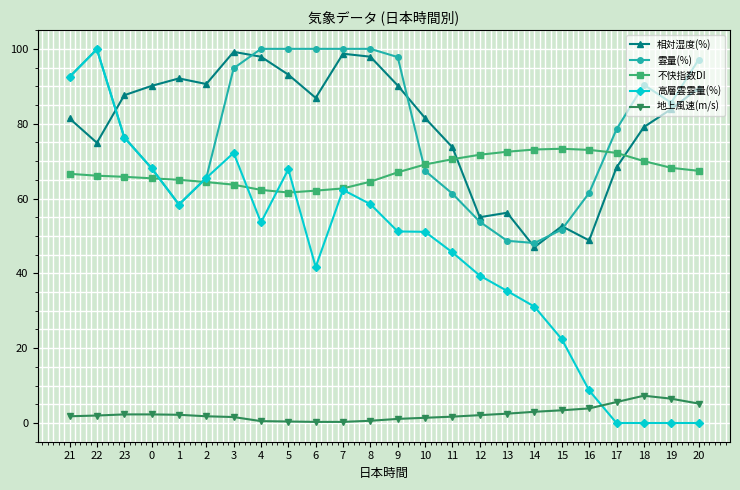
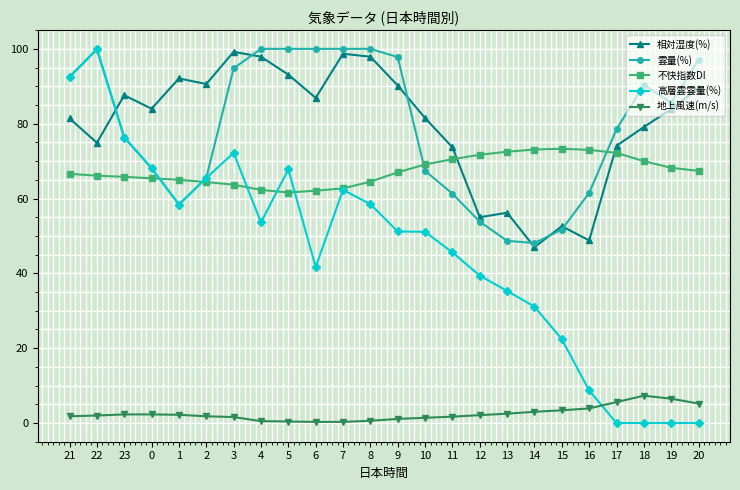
相対湿度(%), 0: 90 -> 84
相対湿度(%), 17: 68 -> 74
